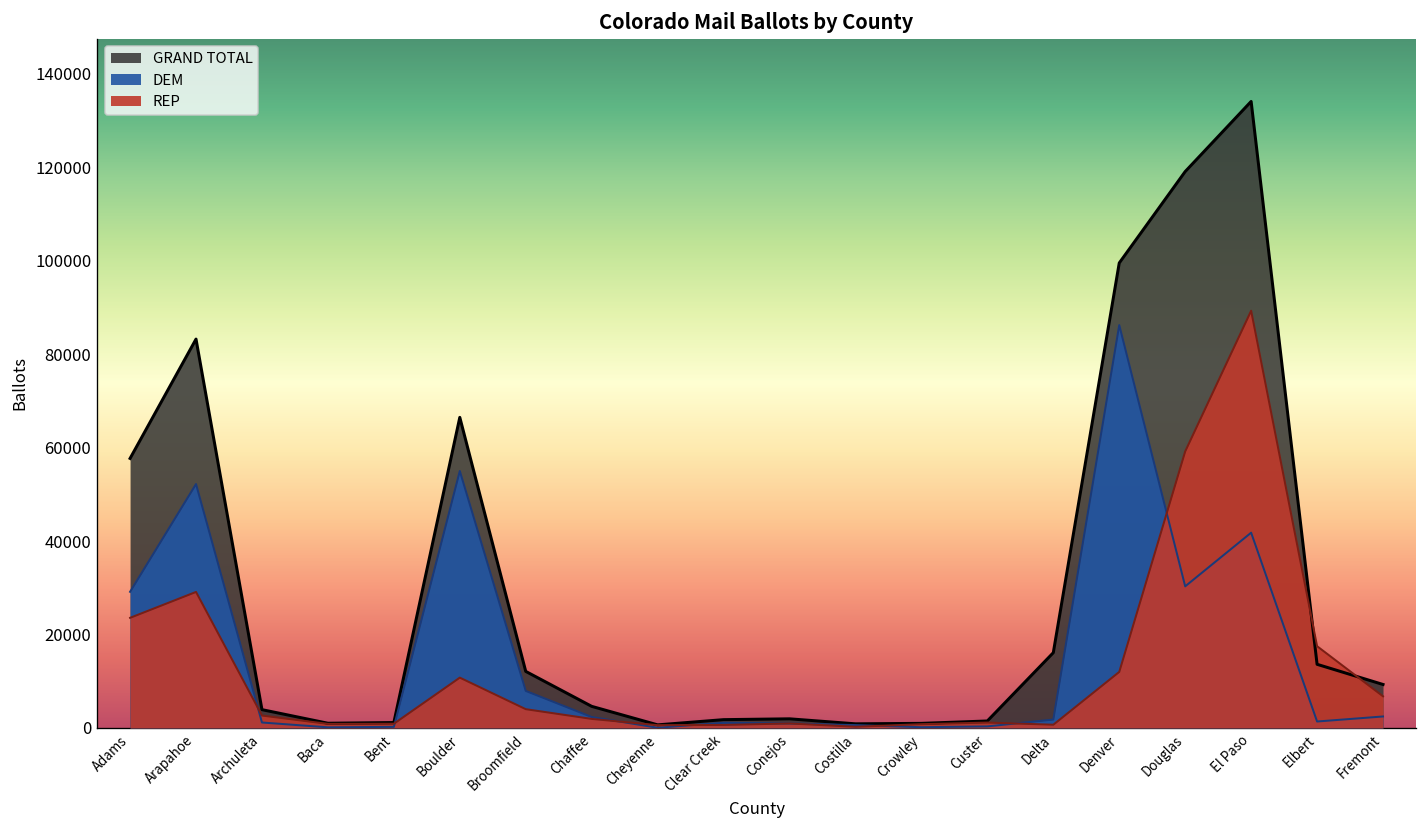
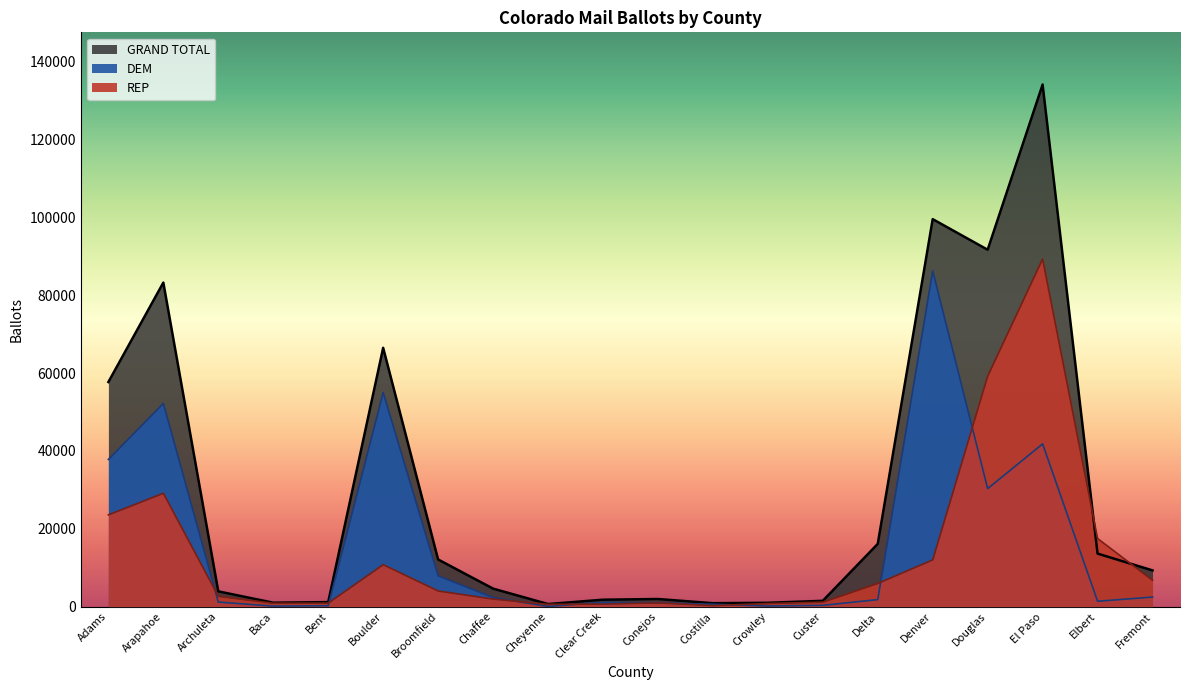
DEM, Adams: 29000 -> 38000
REP, Delta: 1000 -> 6000
GRAND TOTAL, Douglas: 119000 -> 92000
